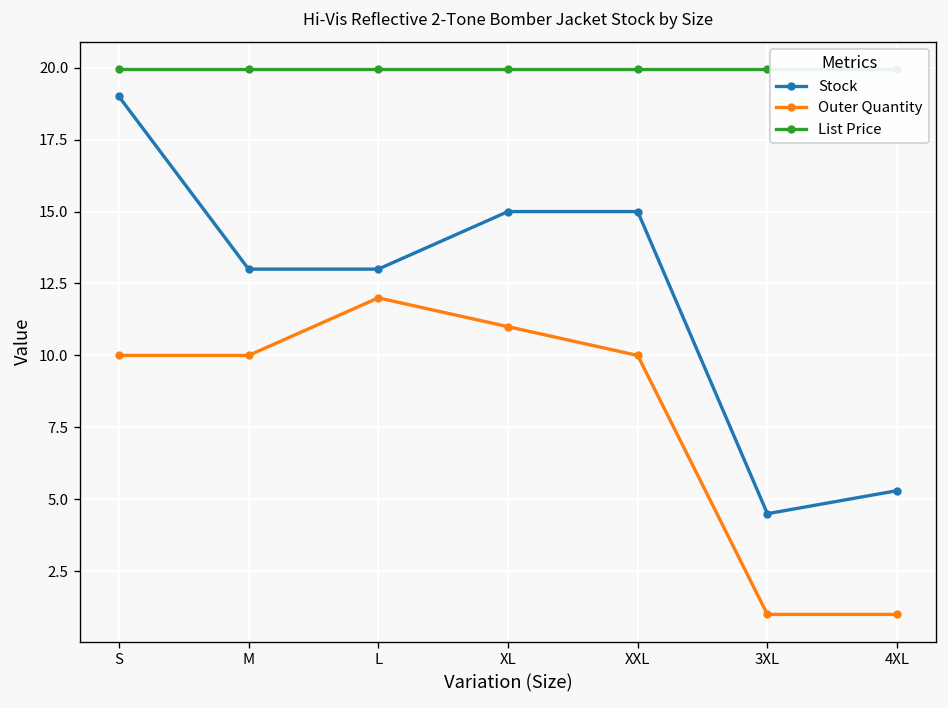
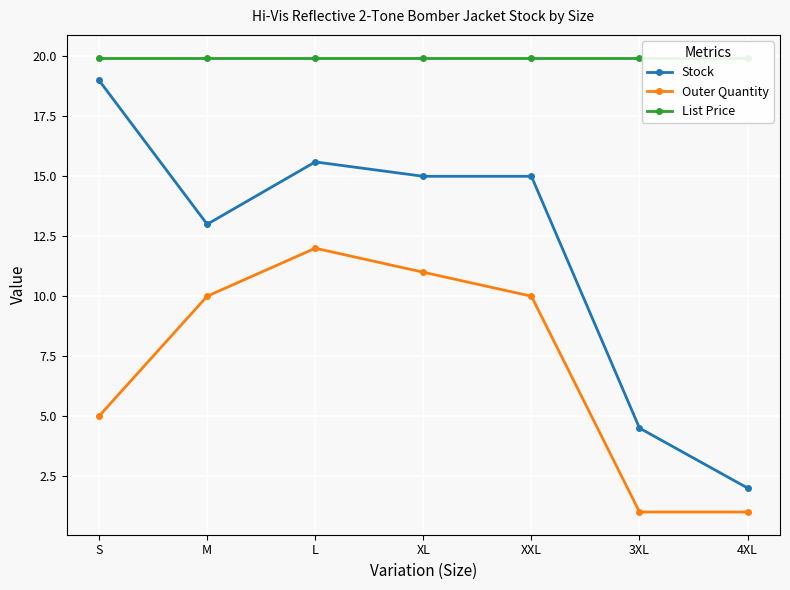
Outer Quantity, S: 10 -> 5
Stock, L: 13.0 -> 15.6
Stock, 4XL: 5.3 -> 2.0
